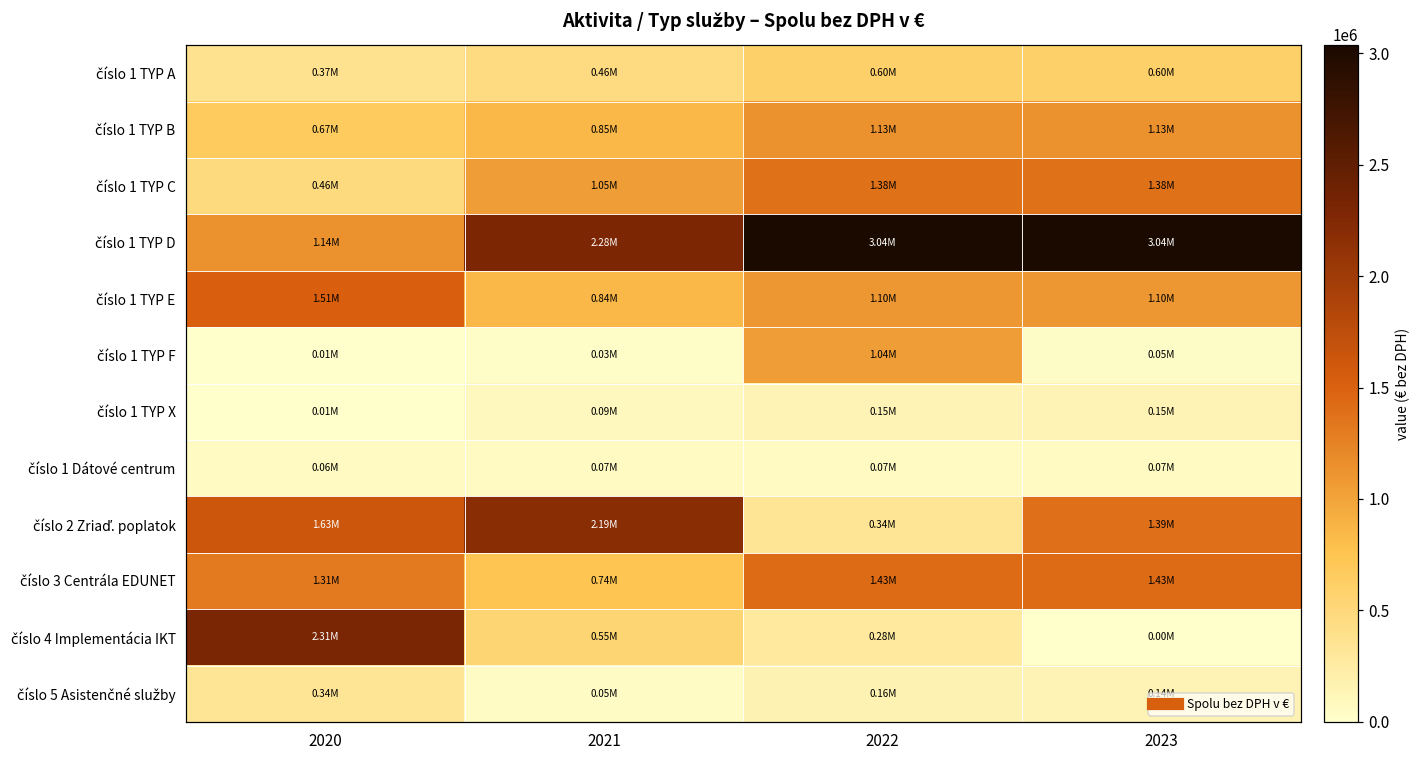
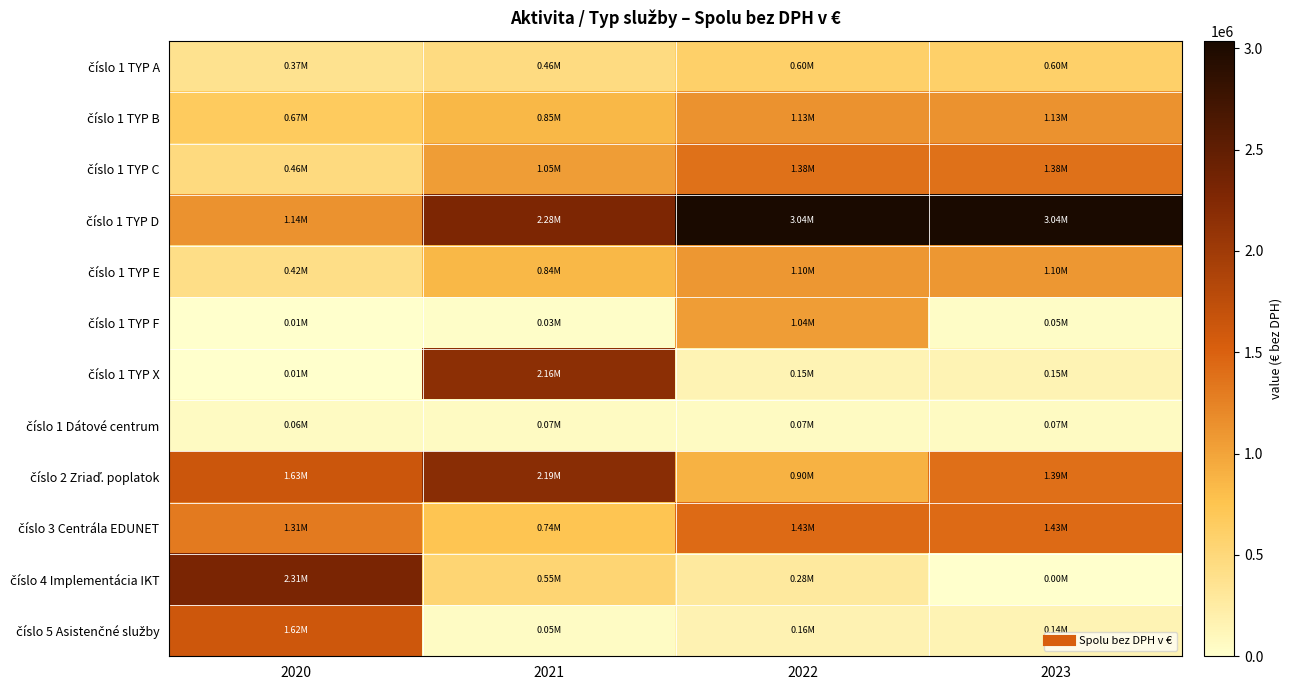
číslo 1 TYP E, 2020: 1.51M -> 0.42M
číslo 1 TYP X, 2021: 0.09M -> 2.16M
číslo 2 Zriaď. poplatok, 2022: 0.34M -> 0.90M
číslo 5 Asistenčné služby, 2020: 0.34M -> 1.62M
